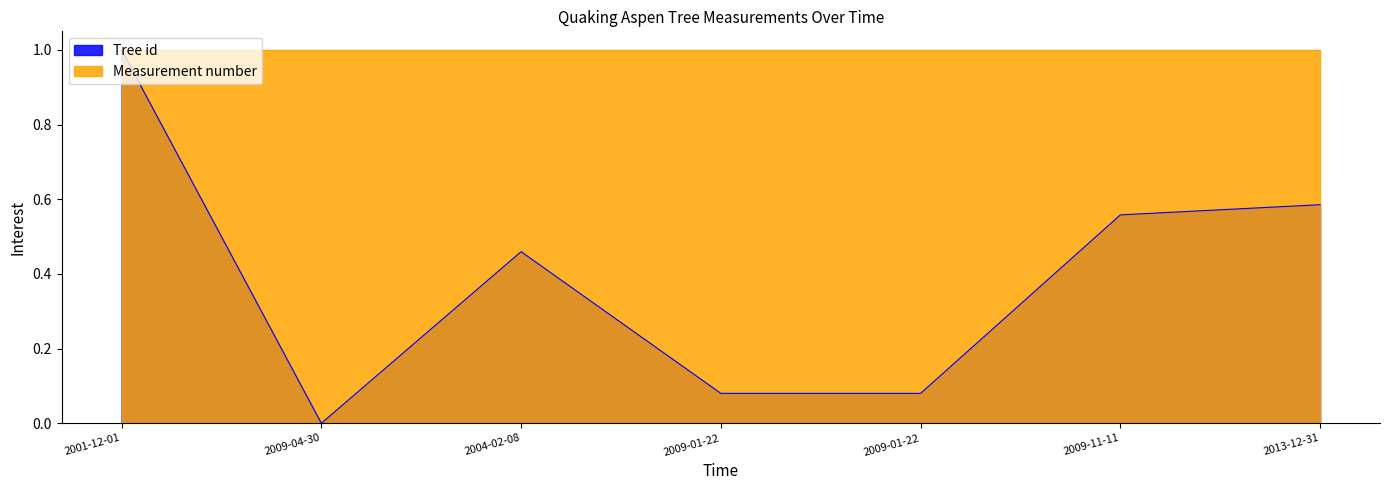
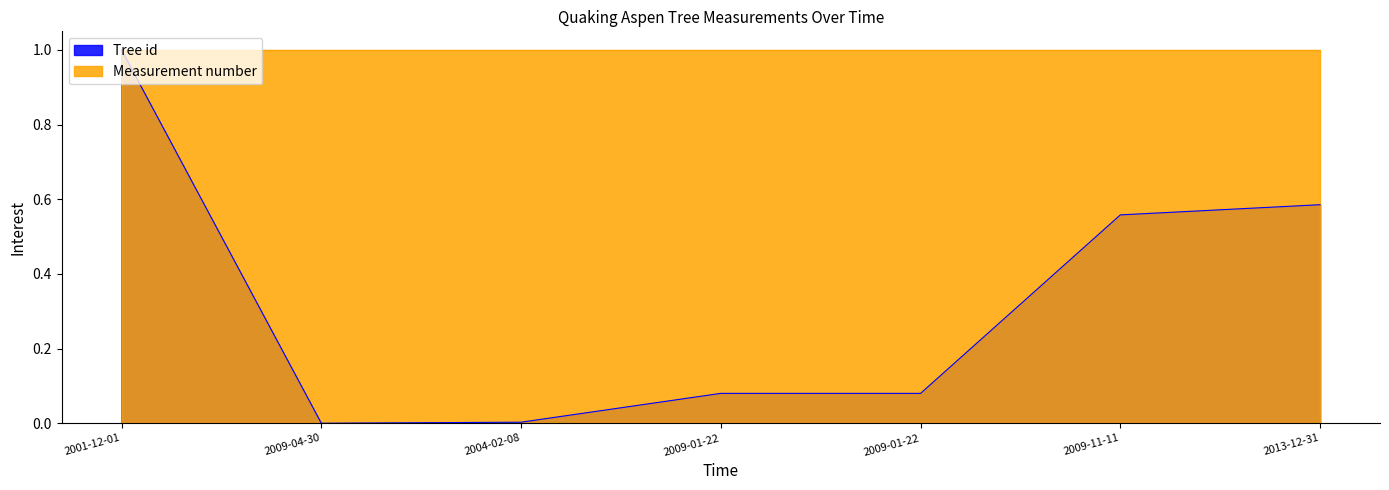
Tree id, 2004-02-08: 0.46 -> 0.00
